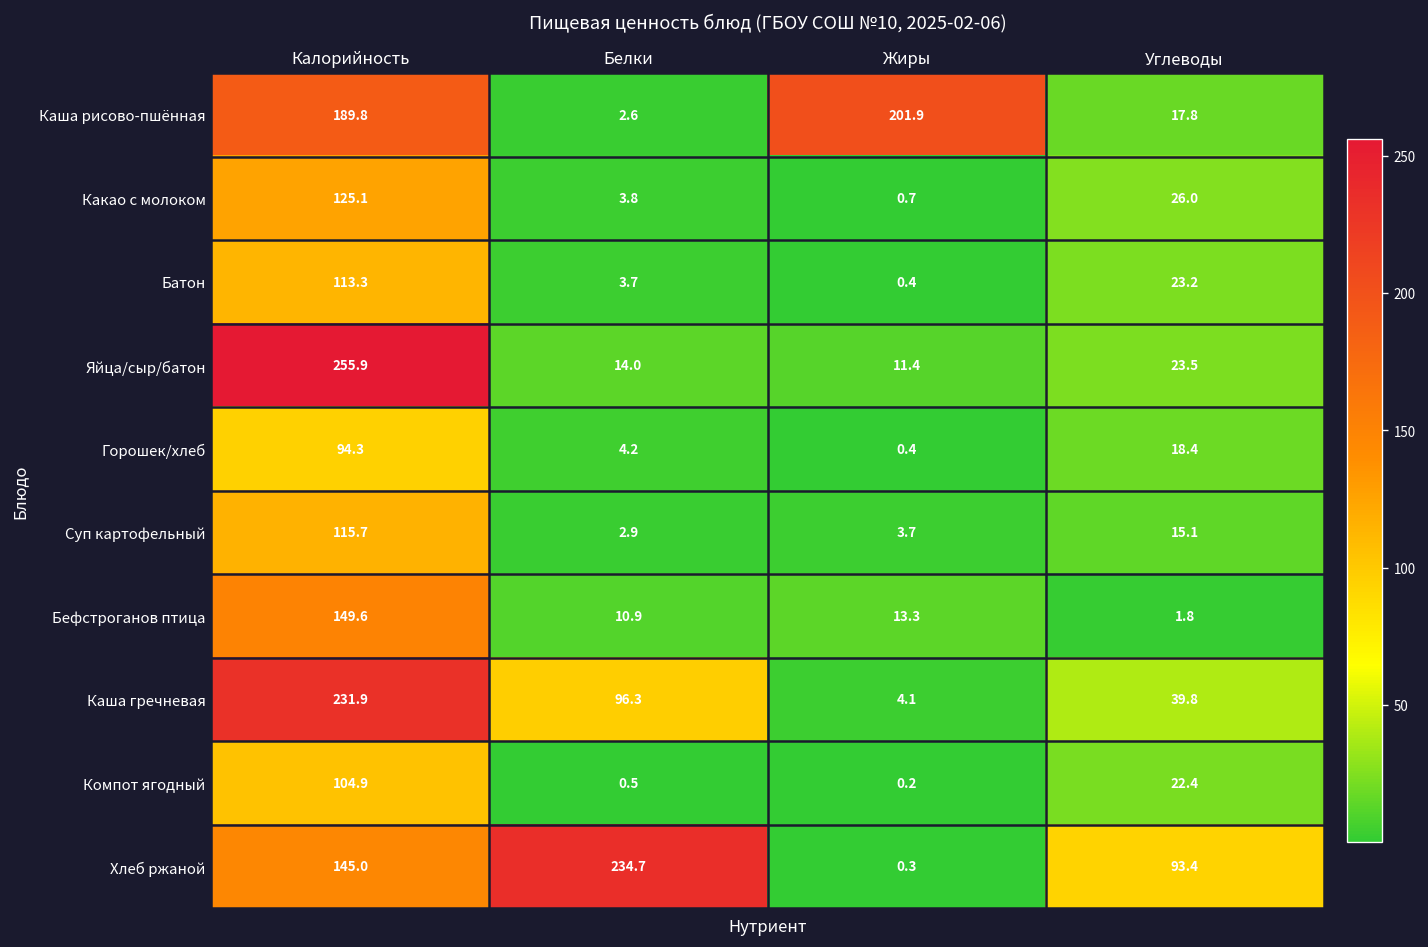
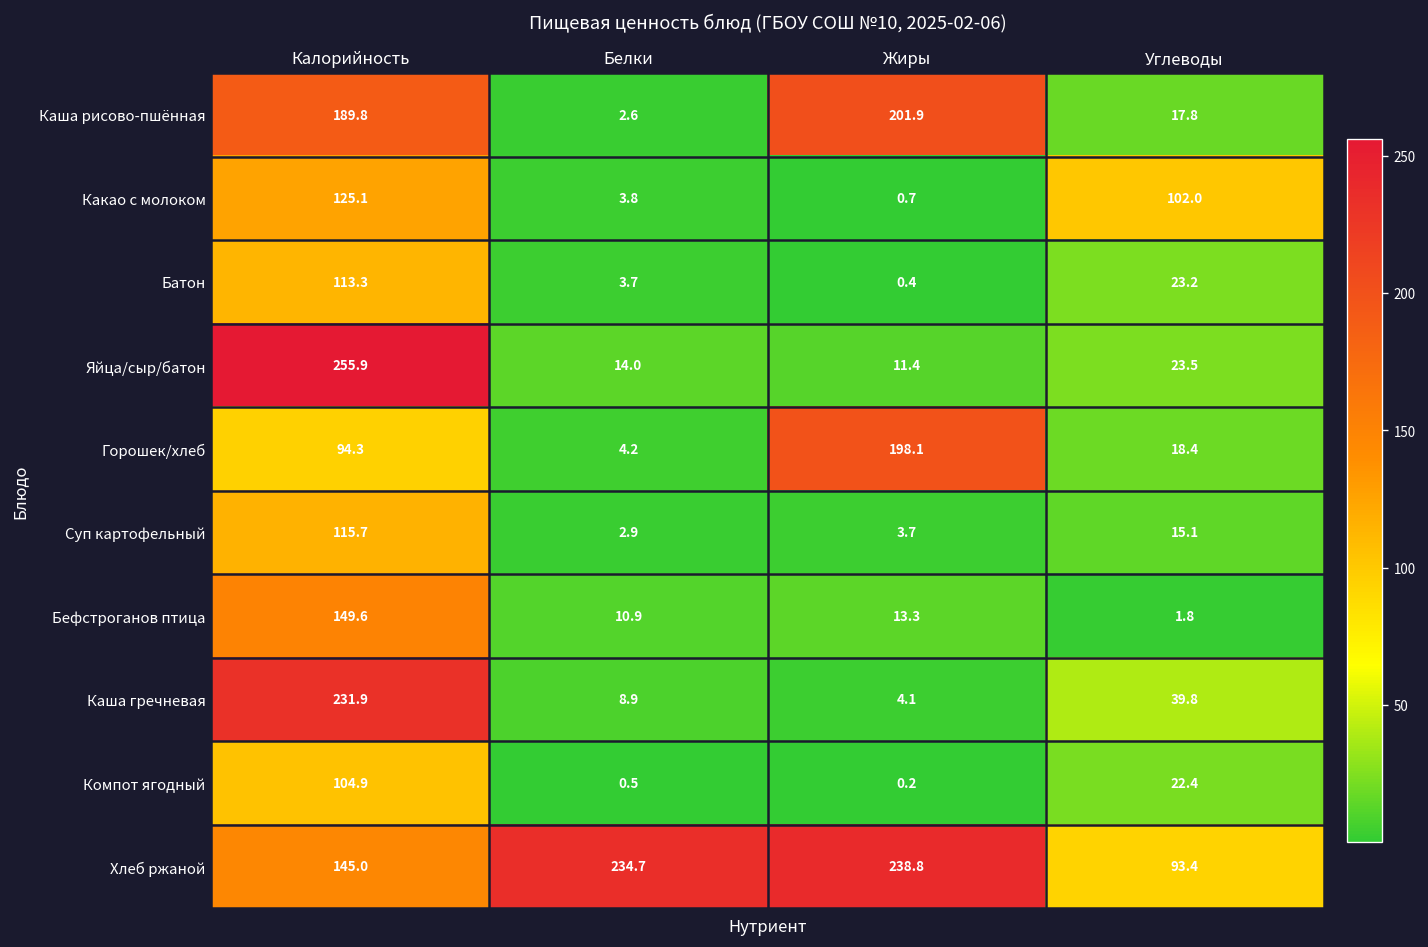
Какао с молоком, Углеводы: 26.0 -> 102.0
Горошек/хлеб, Жиры: 0.4 -> 198.1
Каша гречневая, Белки: 96.3 -> 8.9
Хлеб ржаной, Жиры: 0.3 -> 238.8
